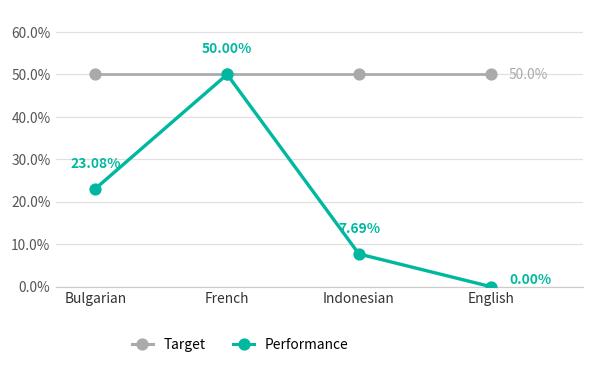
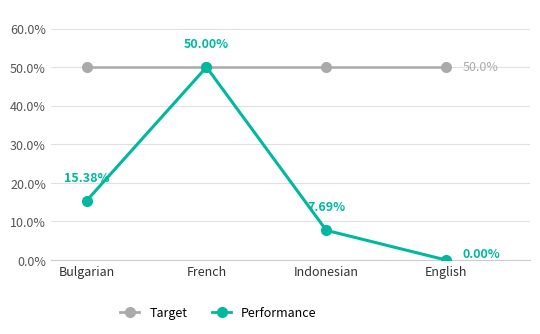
Performance, Bulgarian: 23.08% -> 15.38%
